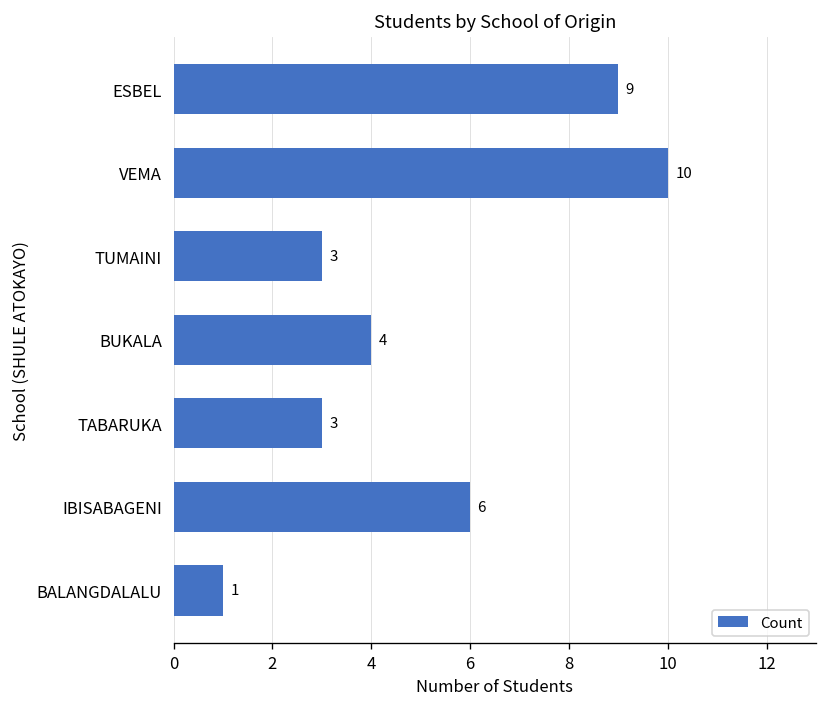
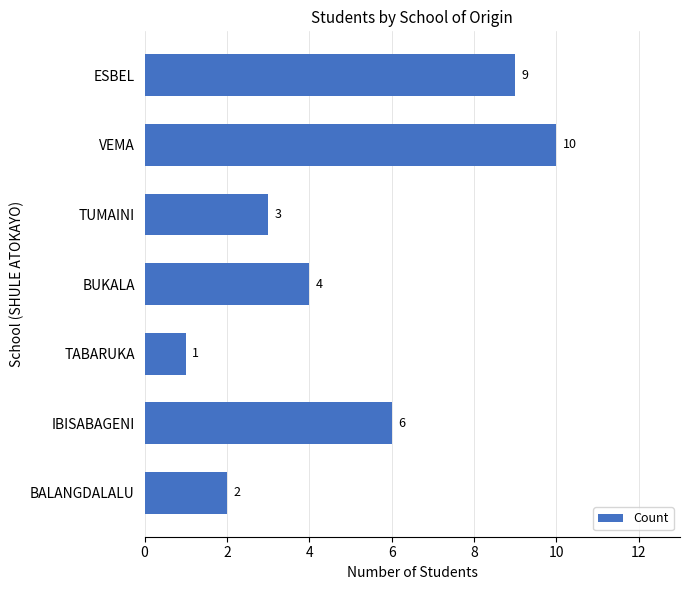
TABARUKA: 3 -> 1
BALANGDALALU: 1 -> 2
